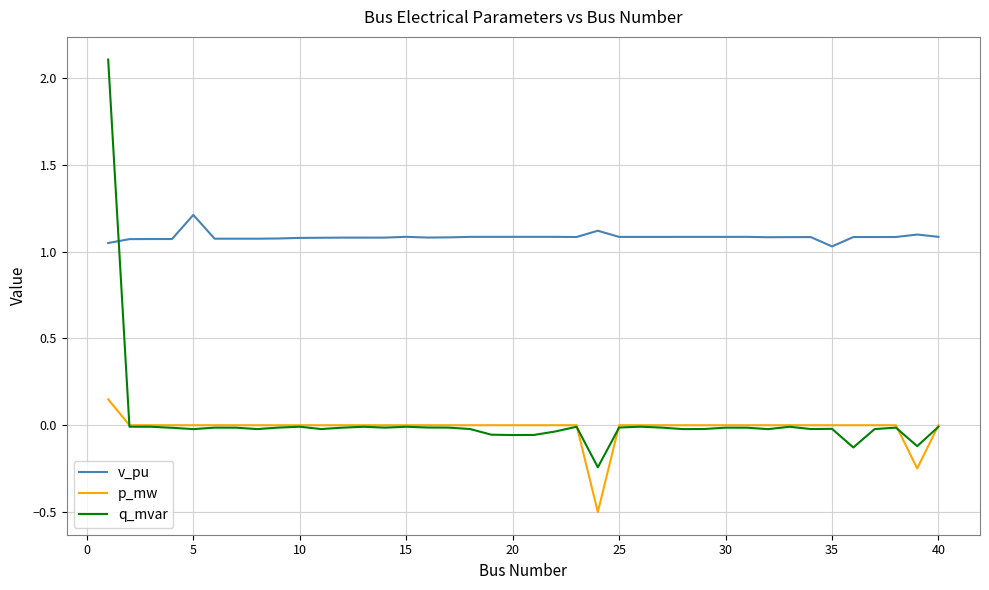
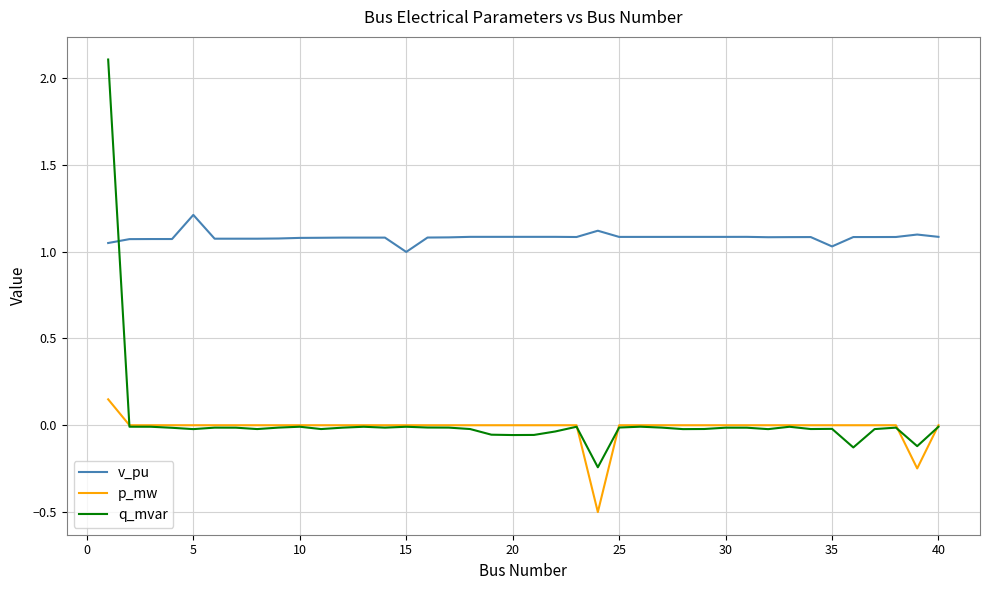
v_pu, 15: 1.09 -> 1.00
